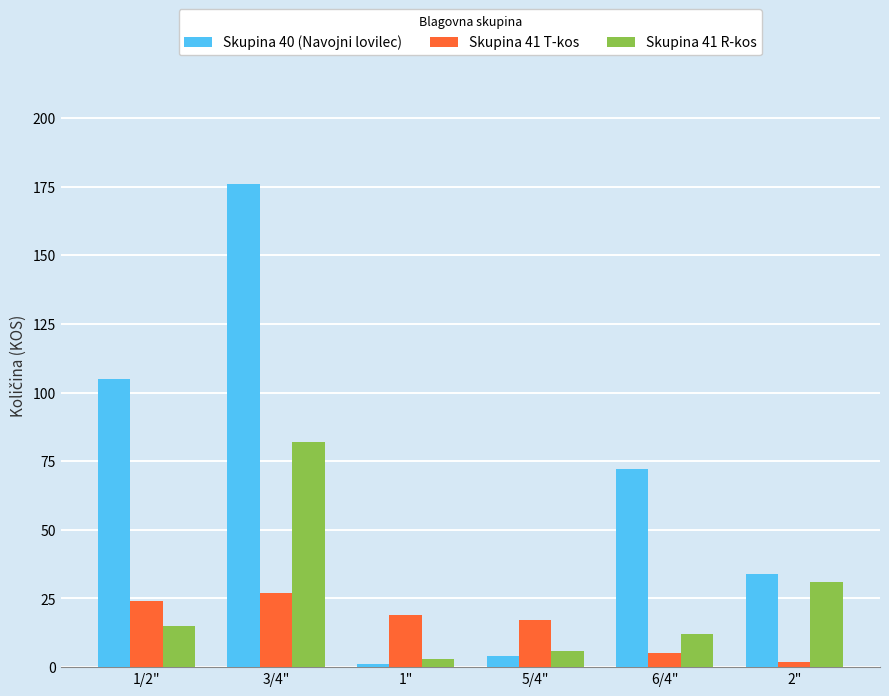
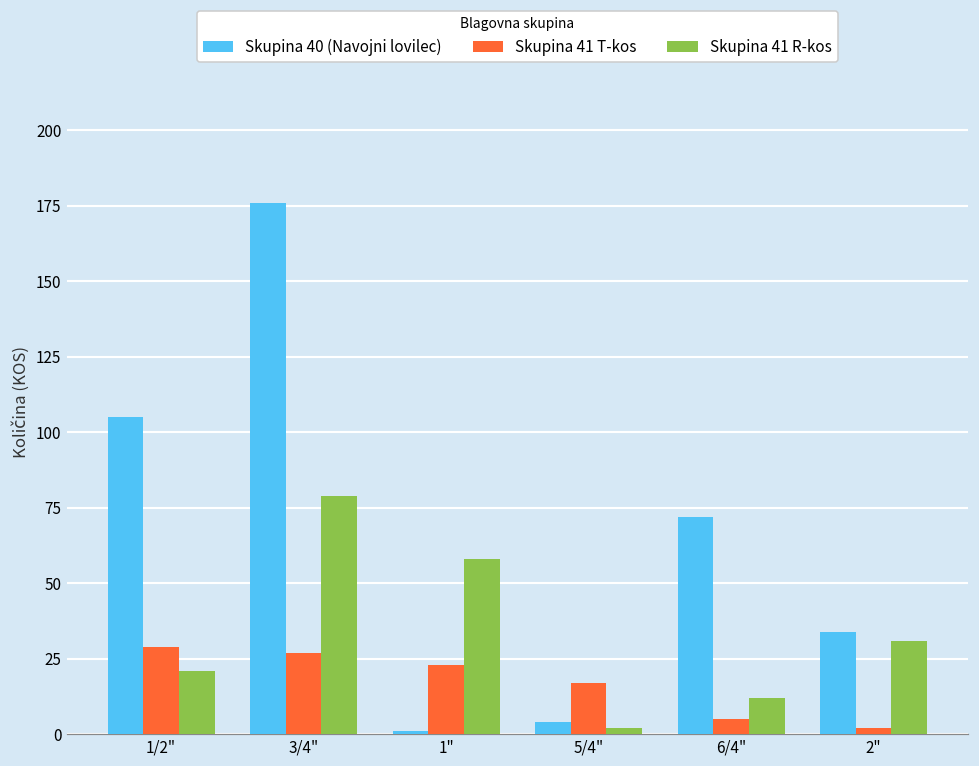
Skupina 41 T-kos, 1/2": 24 -> 29
Skupina 41 R-kos, 1/2": 15 -> 21
Skupina 41 R-kos, 3/4": 82 -> 79
Skupina 41 T-kos, 1": 19 -> 23
Skupina 41 R-kos, 1": 3 -> 58
Skupina 41 R-kos, 5/4": 6 -> 2
